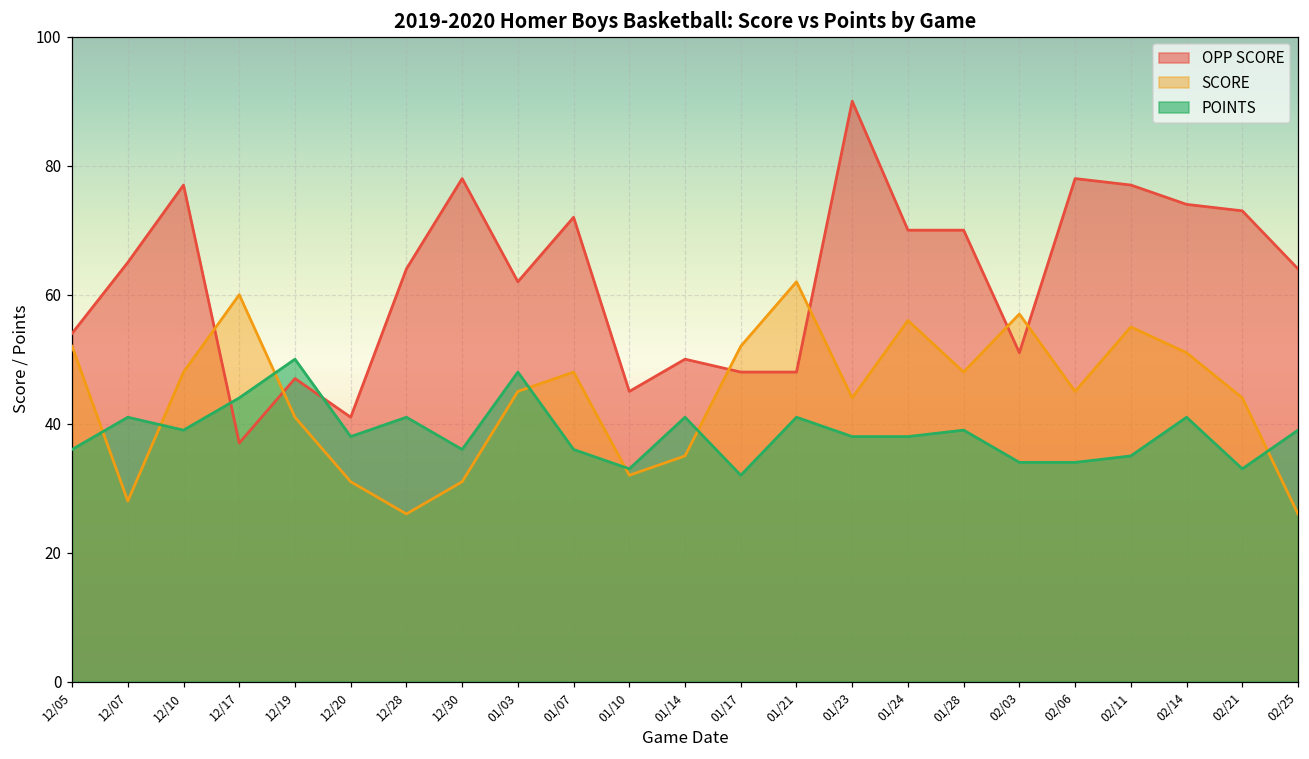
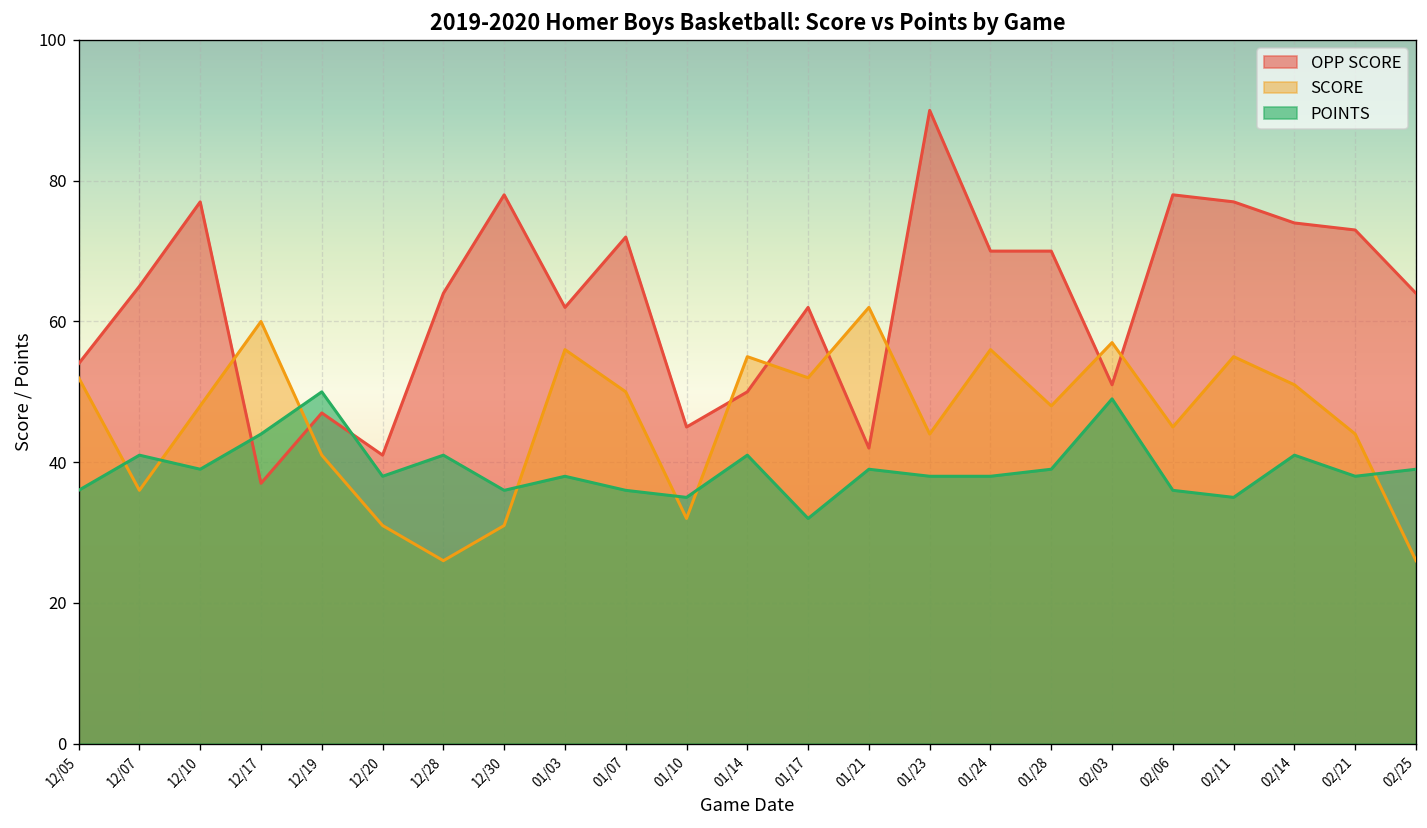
SCORE, 12/07: 28 -> 36
SCORE, 01/03: 45 -> 56
POINTS, 01/03: 48 -> 38
SCORE, 01/07: 48 -> 50
POINTS, 01/10: 33 -> 35
SCORE, 01/14: 35 -> 55
OPP SCORE, 01/17: 48 -> 62
OPP SCORE, 01/21: 48 -> 42
POINTS, 01/21: 41 -> 39
POINTS, 02/03: 34 -> 49
POINTS, 02/06: 34 -> 36
POINTS, 02/21: 33 -> 38
